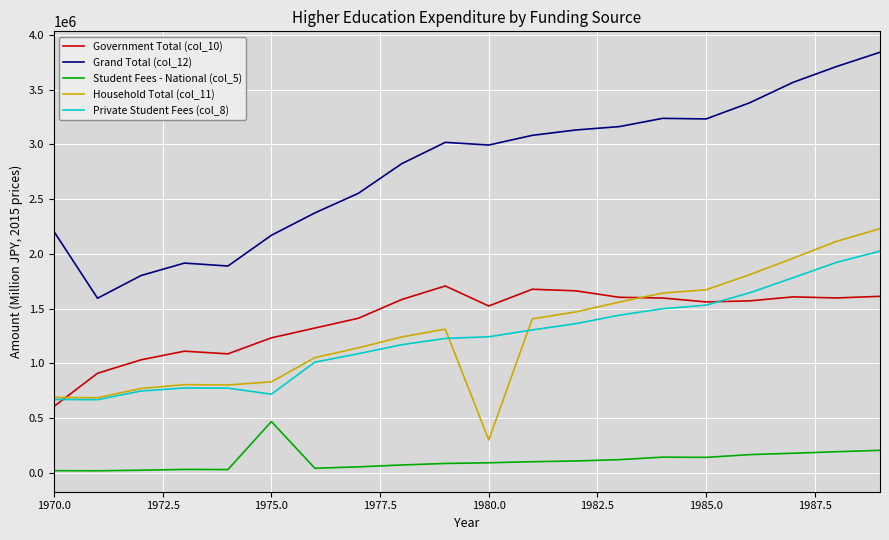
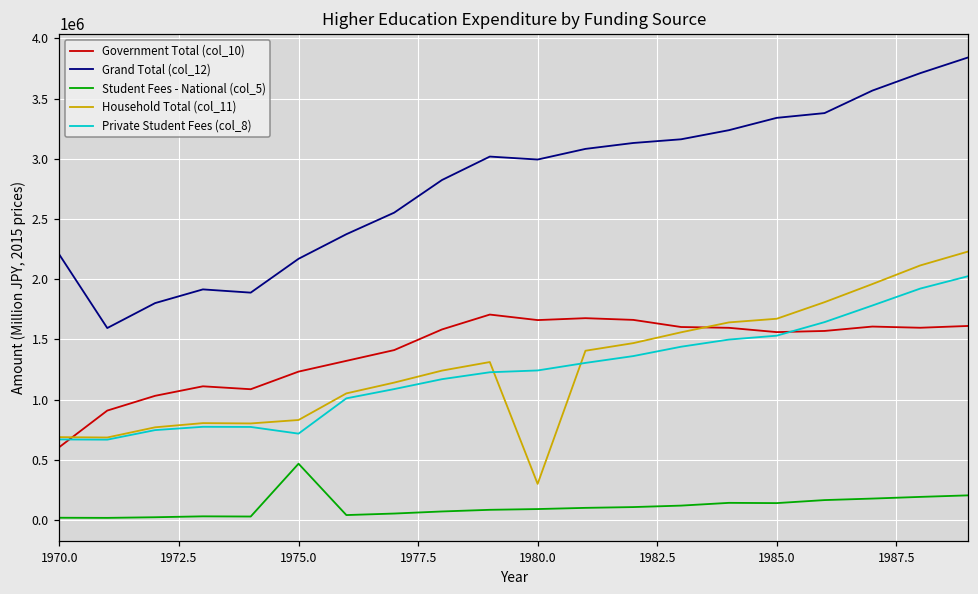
Government Total (col_10), 1980.0: 1520000 -> 1660000
Grand Total (col_12), 1985.0: 3230000 -> 3340000
